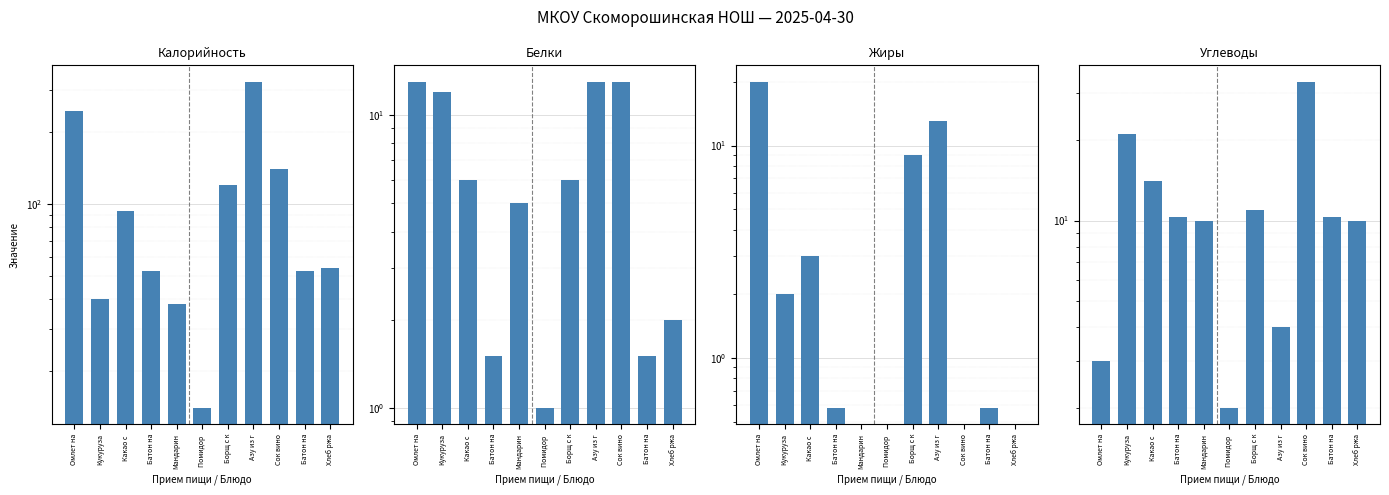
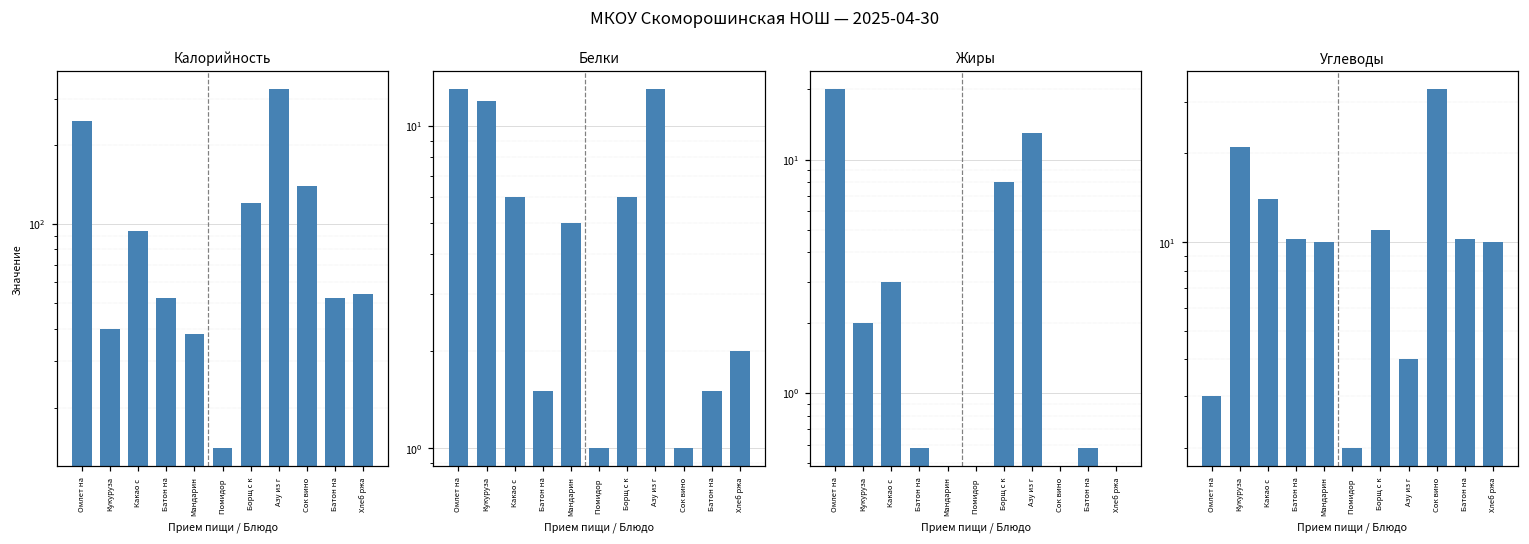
Белки, Сок вино: 13 -> 1
Жиры, Борщ с к: 9 -> 8
